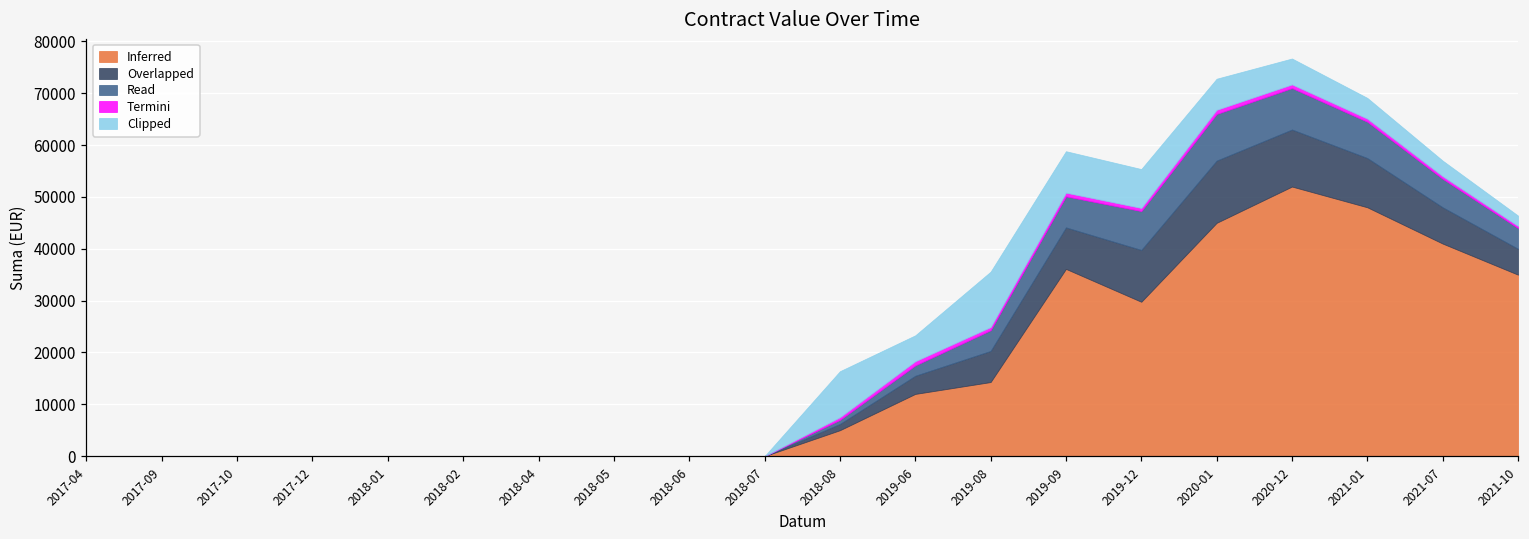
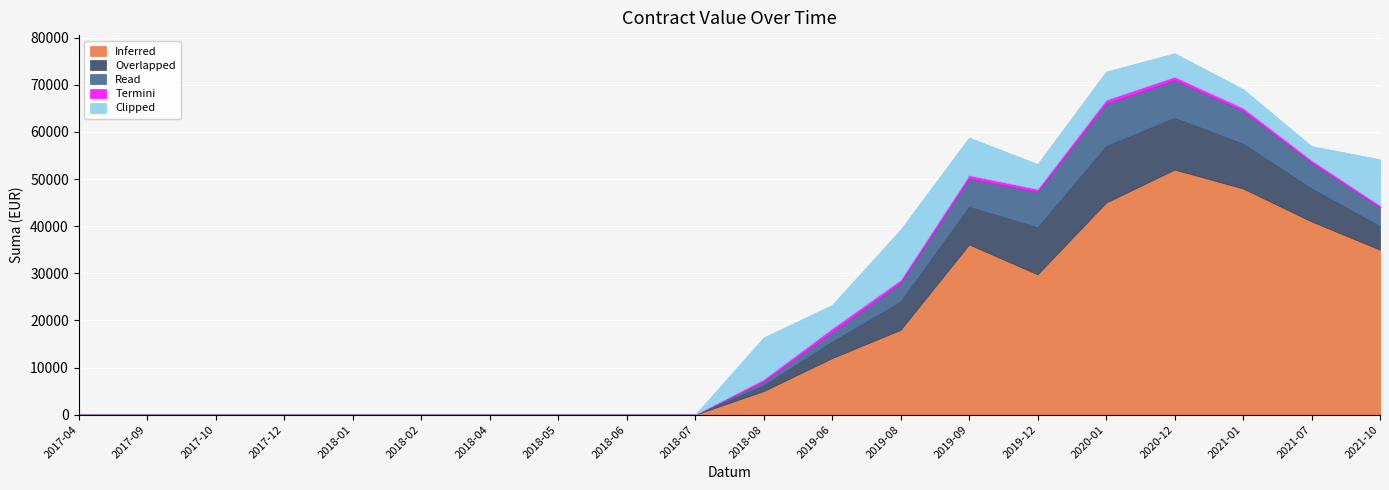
Inferred, 2019-08: 14000 -> 18000
Clipped, 2019-12: 8000 -> 5000
Clipped, 2021-10: 2000 -> 10000
